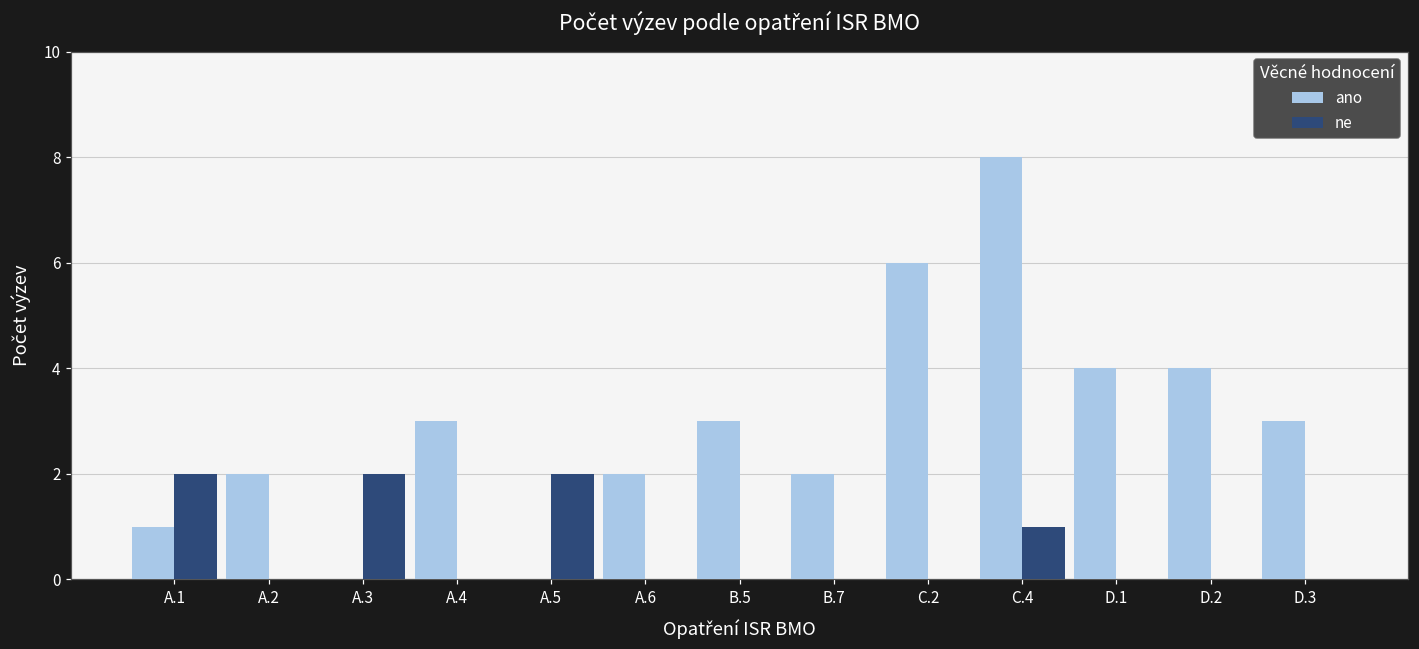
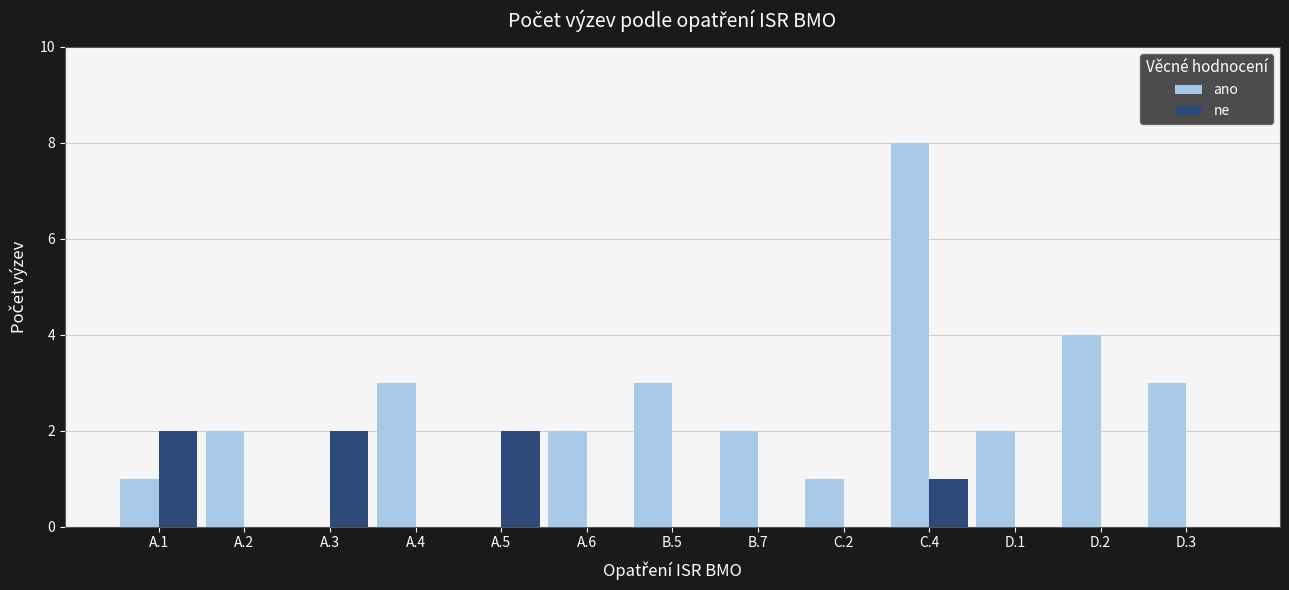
ano, C.2: 6 -> 1
ano, D.1: 4 -> 2
